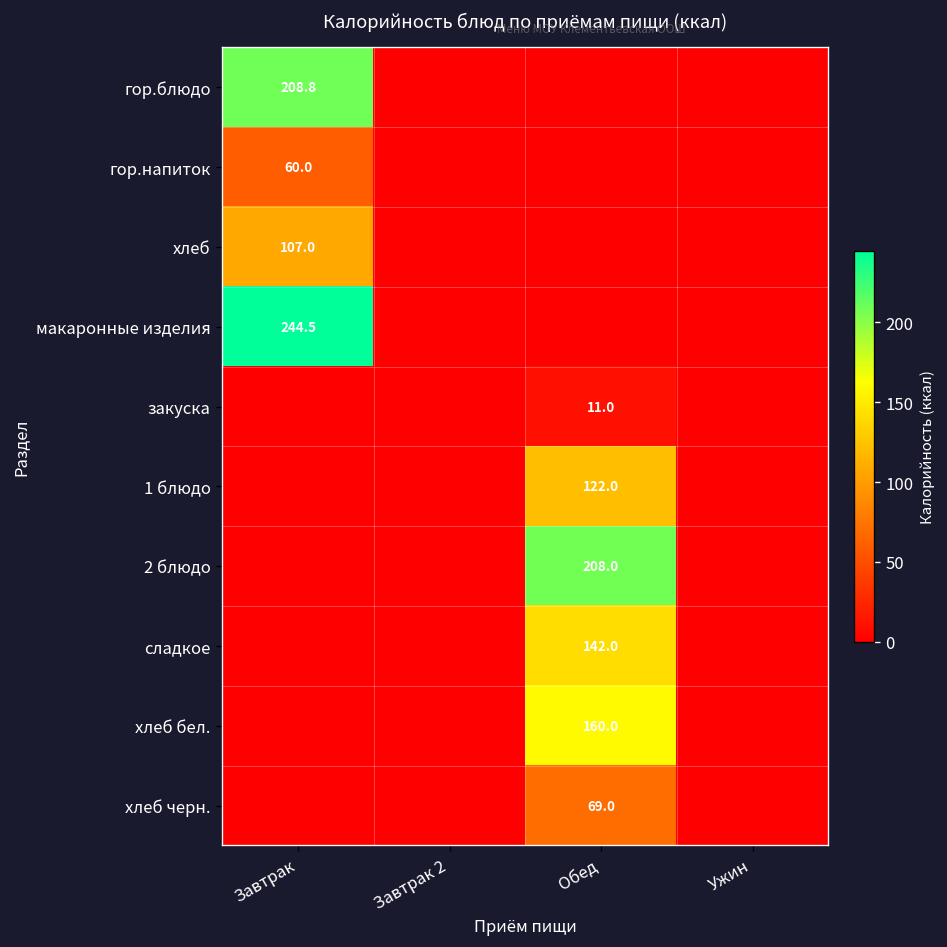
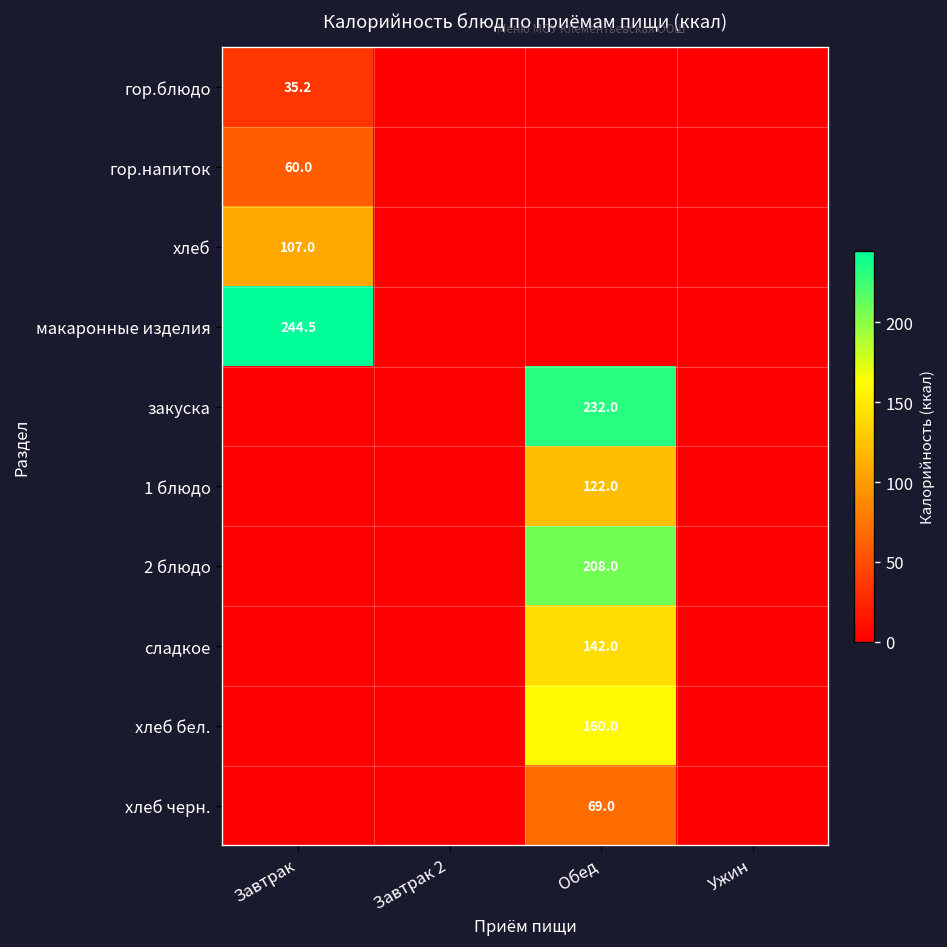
гор.блюдо, Завтрак: 208.8 -> 35.2
закуска, Обед: 11.0 -> 232.0
